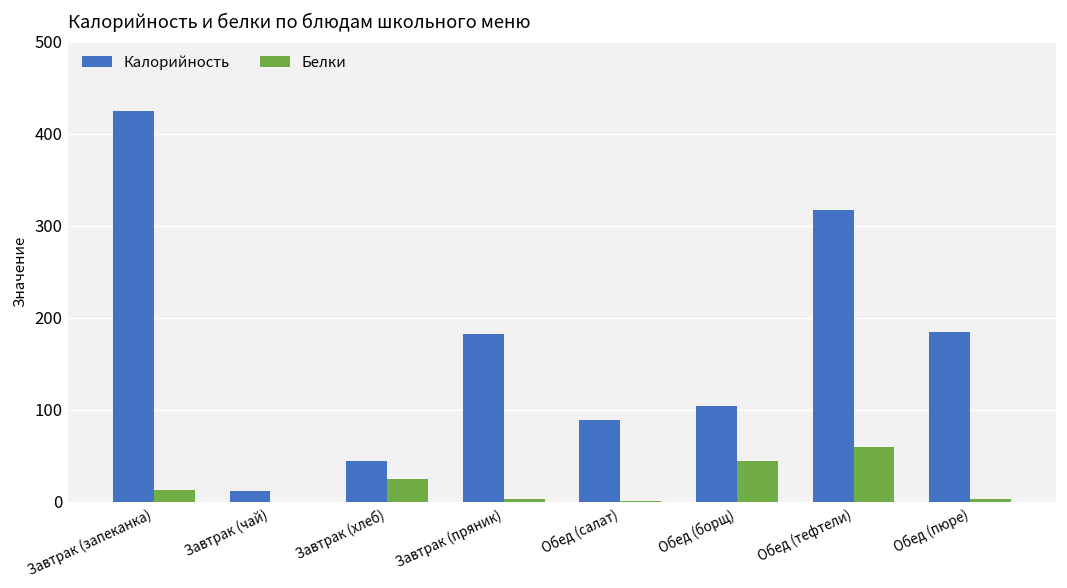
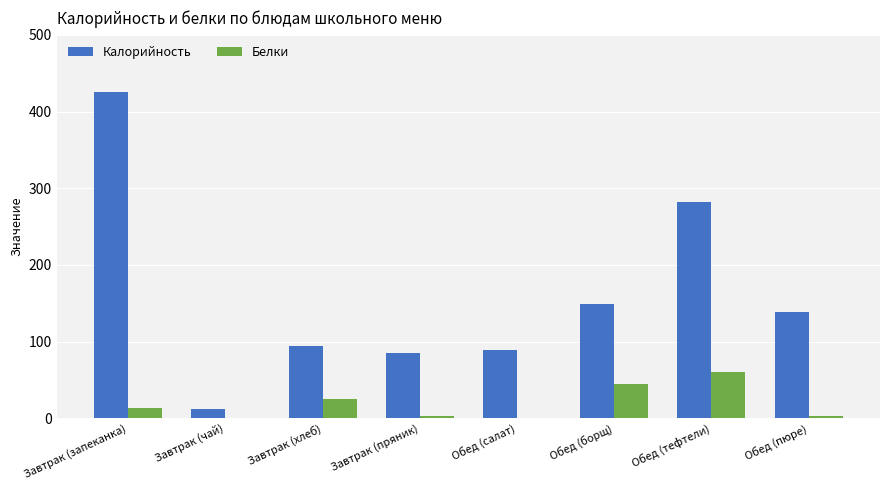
Калорийность, Завтрак (хлеб): 40 -> 90
Калорийность, Завтрак (пряник): 180 -> 90
Калорийность, Обед (борщ): 100 -> 150
Калорийность, Обед (тефтели): 320 -> 280
Калорийность, Обед (пюре): 190 -> 140
